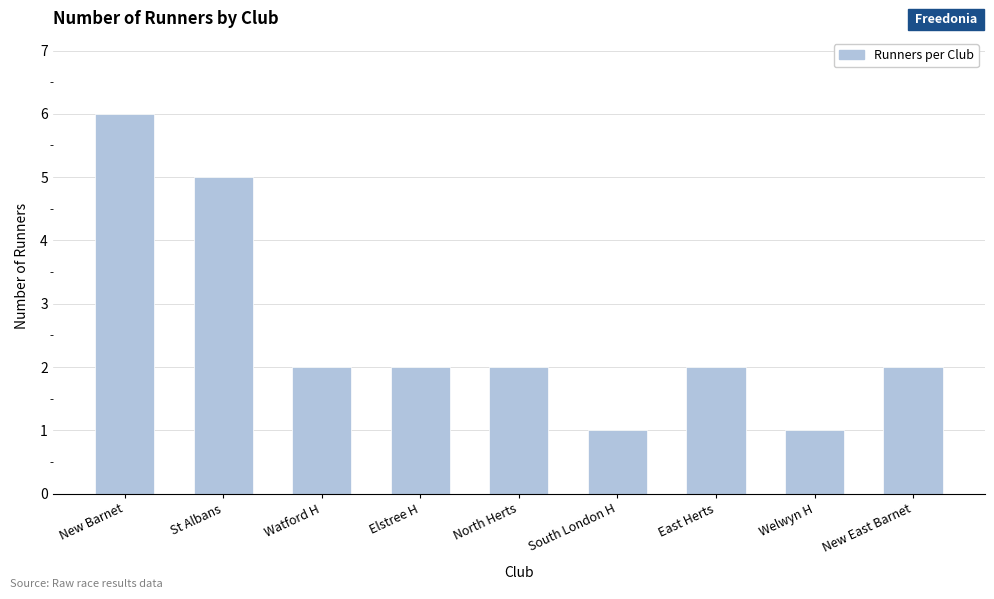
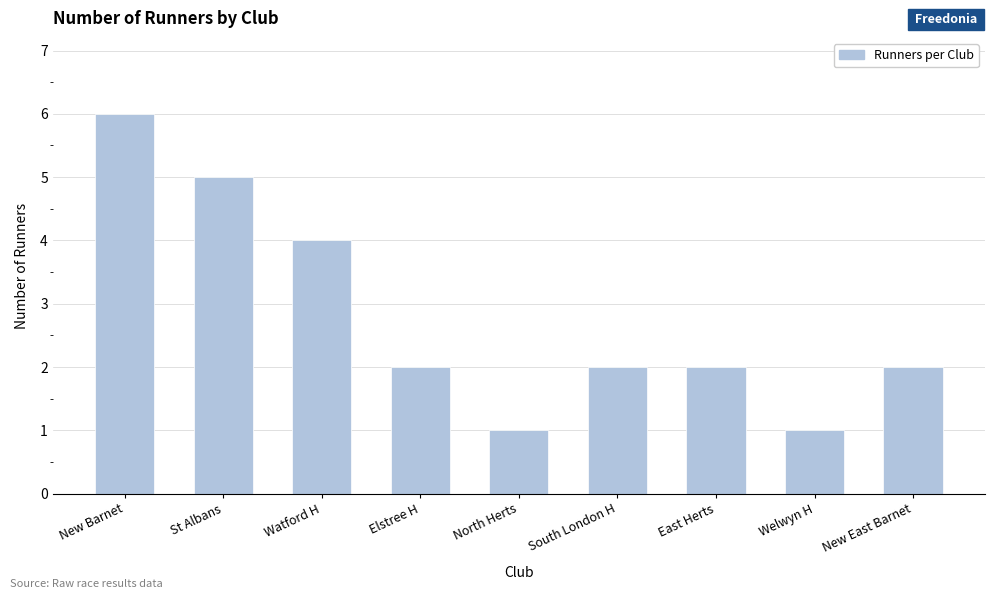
Watford H: 2 -> 4
North Herts: 2 -> 1
South London H: 1 -> 2
